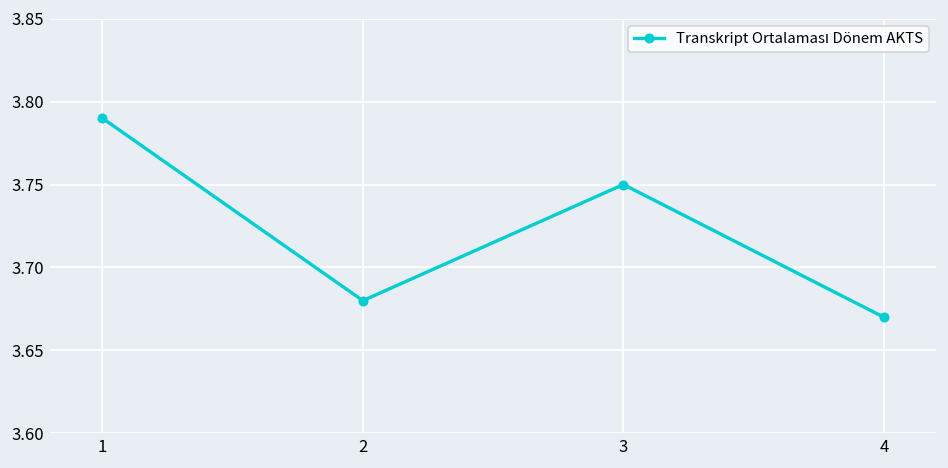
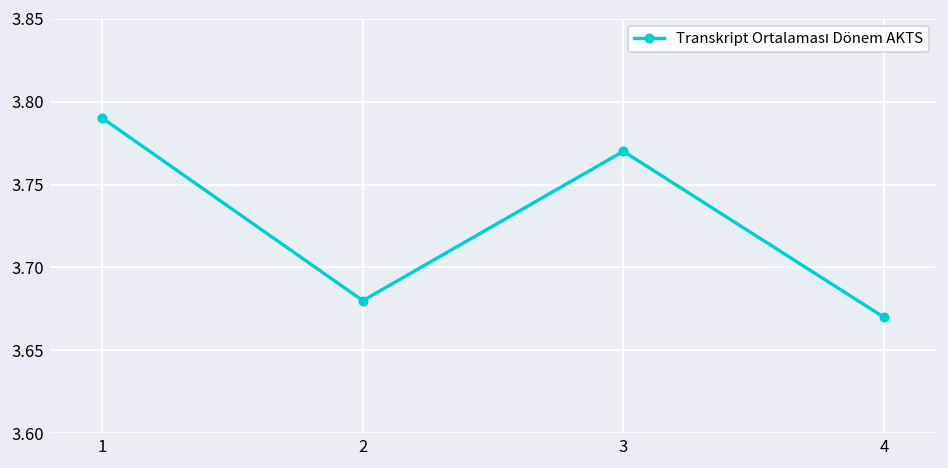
3: 3.75 -> 3.77
